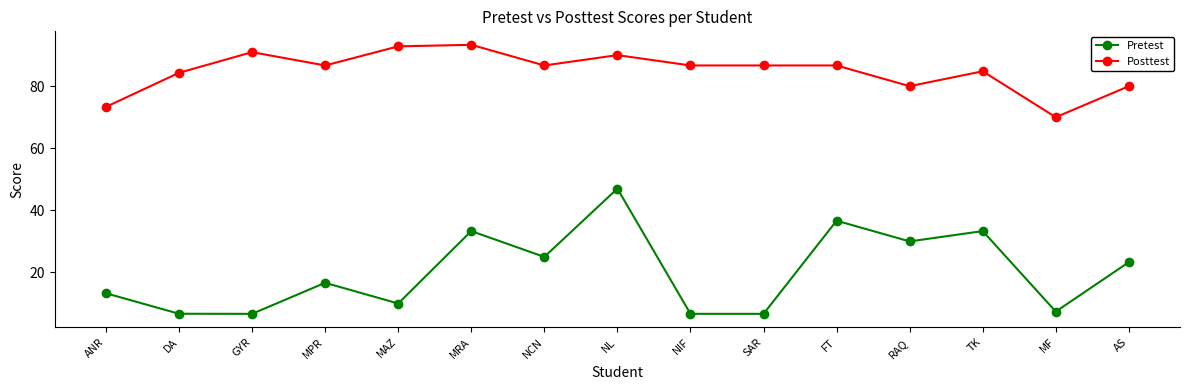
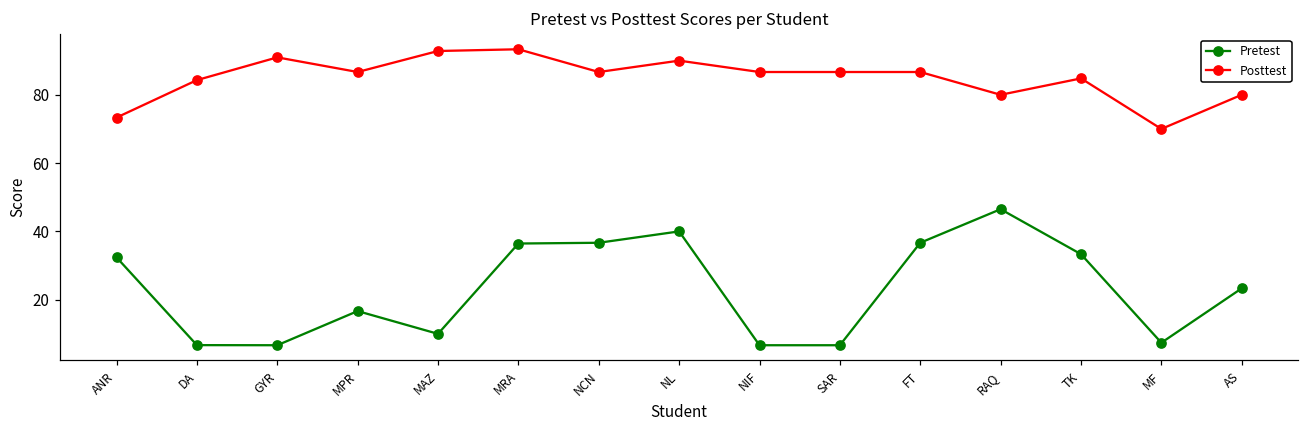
Pretest, ANR: 13 -> 32
Pretest, MRA: 33 -> 36
Pretest, NCN: 25 -> 37
Pretest, NL: 47 -> 40
Pretest, RAQ: 30 -> 47
